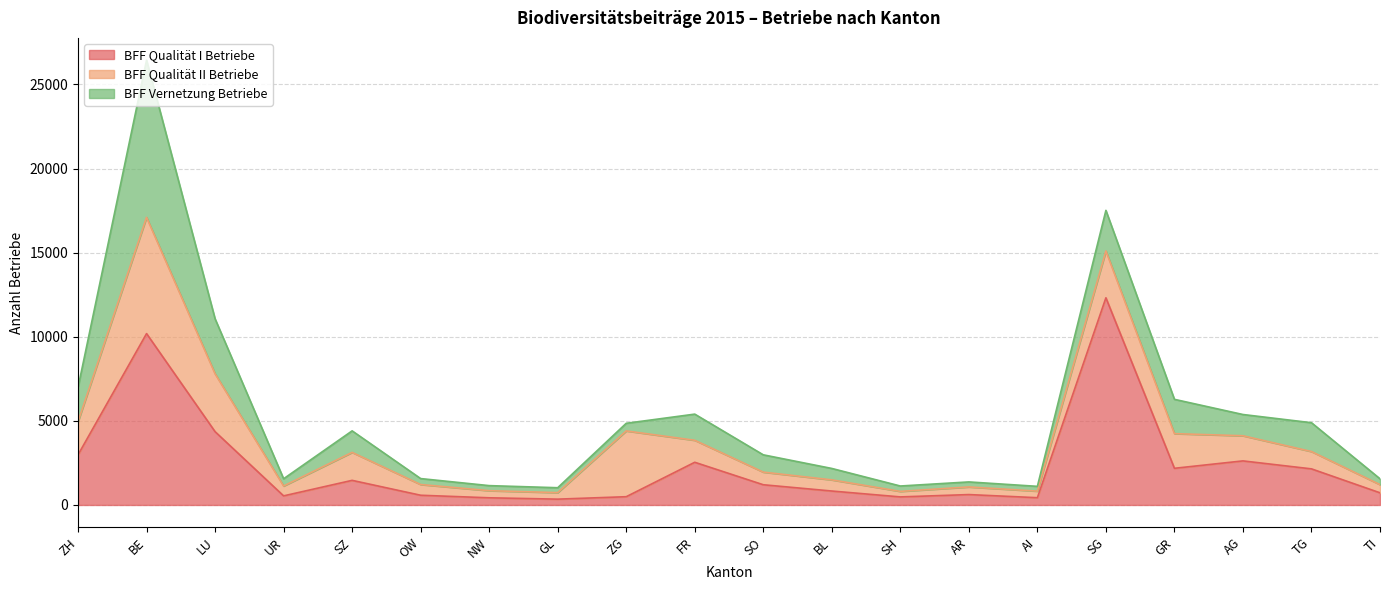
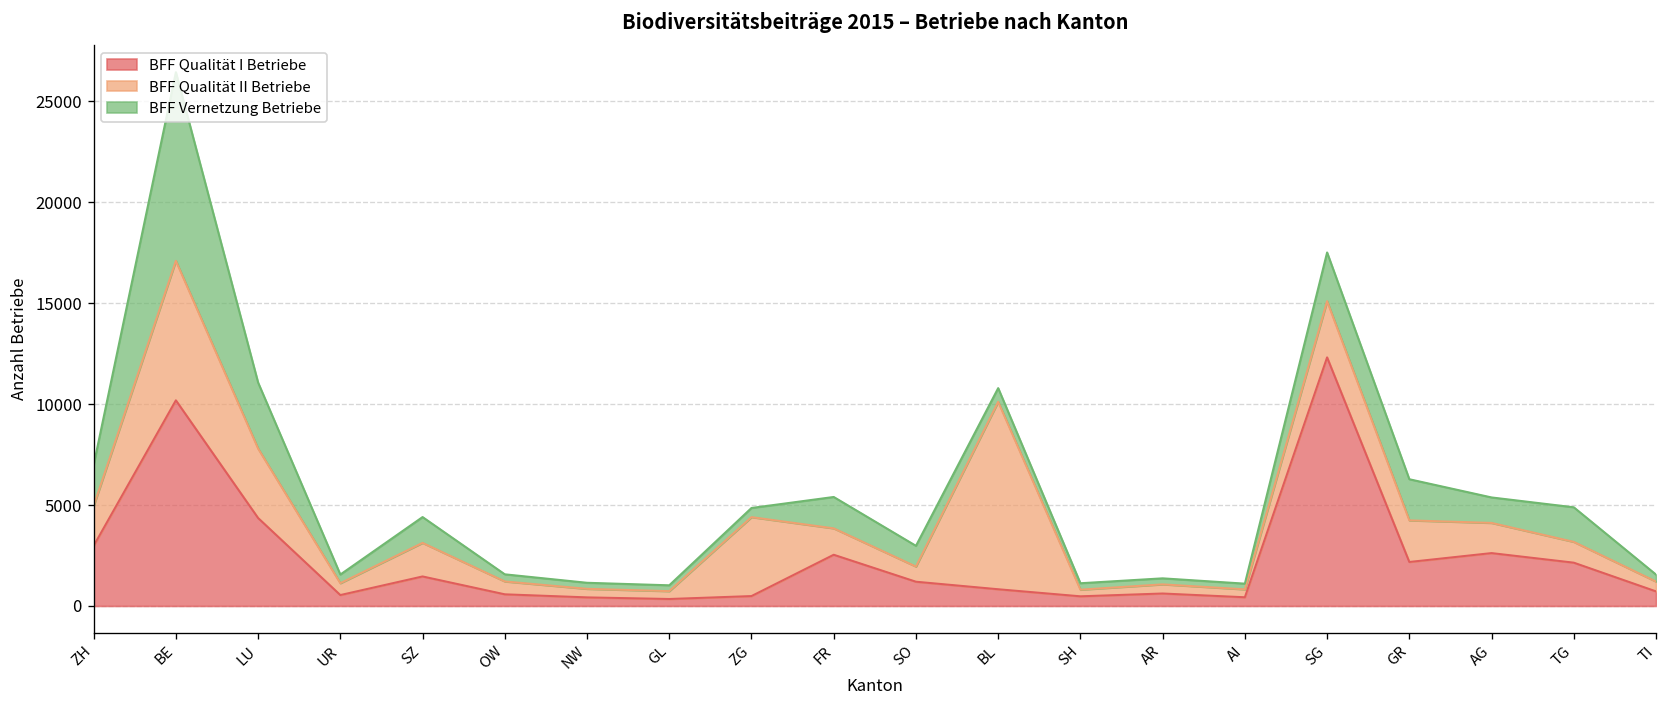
BFF Qualität II Betriebe, BL: 700 -> 9300
